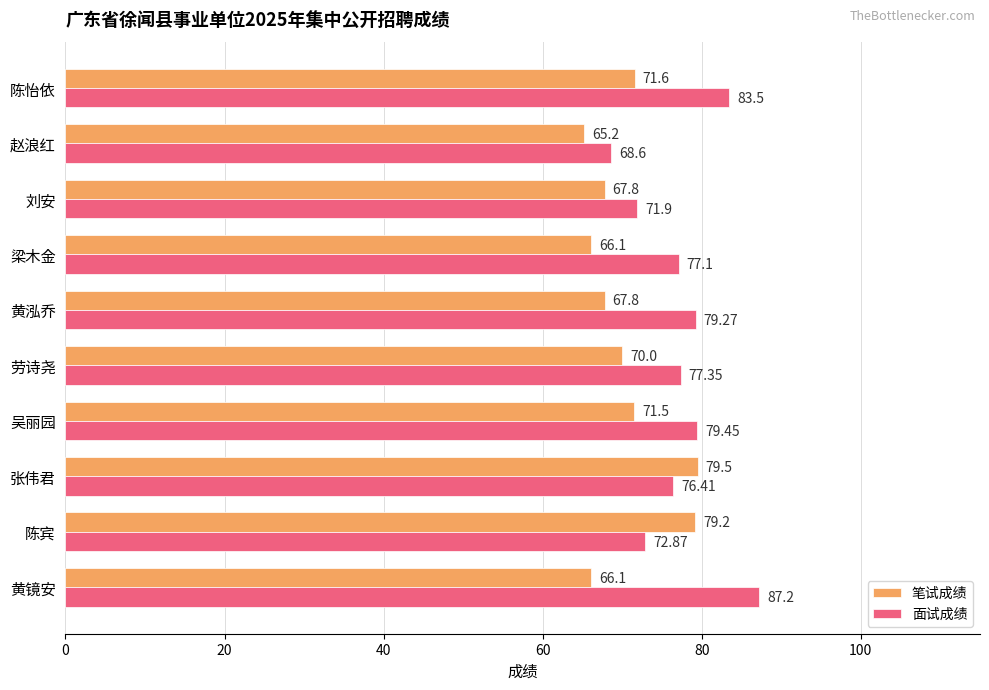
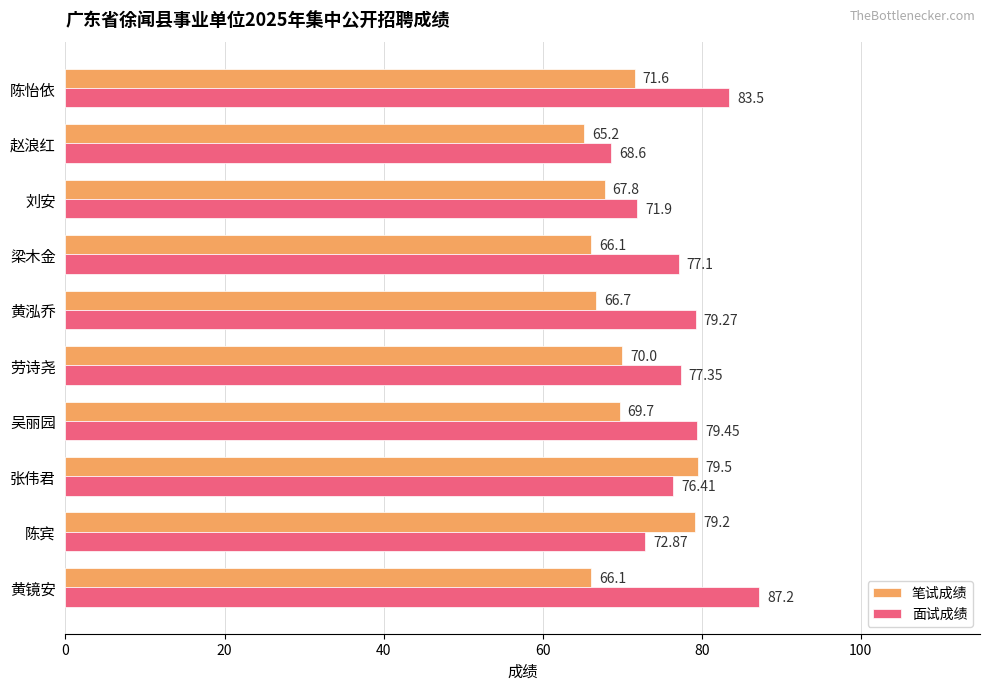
笔试成绩, 黄泓乔: 67.8 -> 66.7
笔试成绩, 吴丽园: 71.5 -> 69.7
